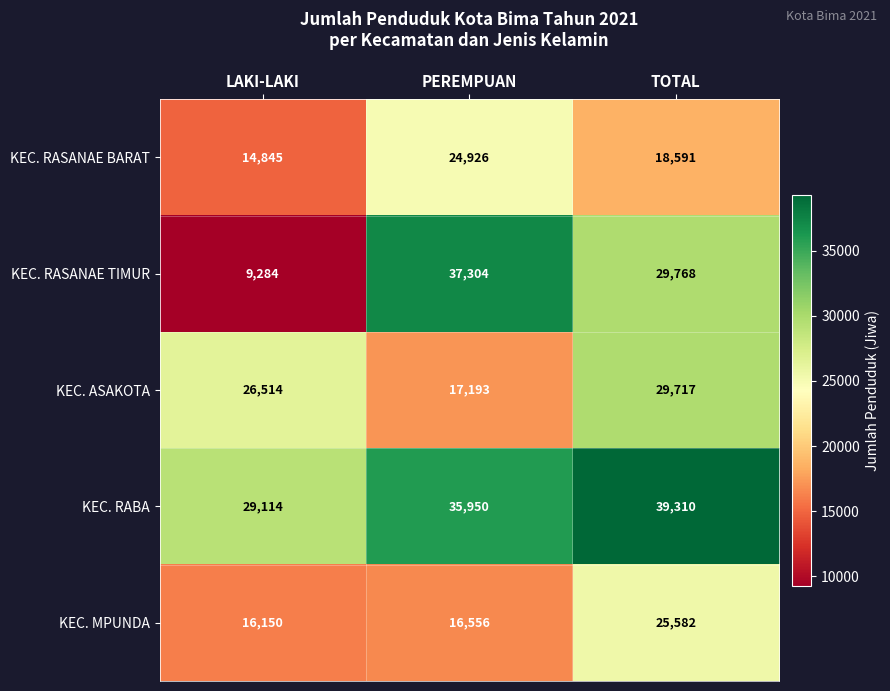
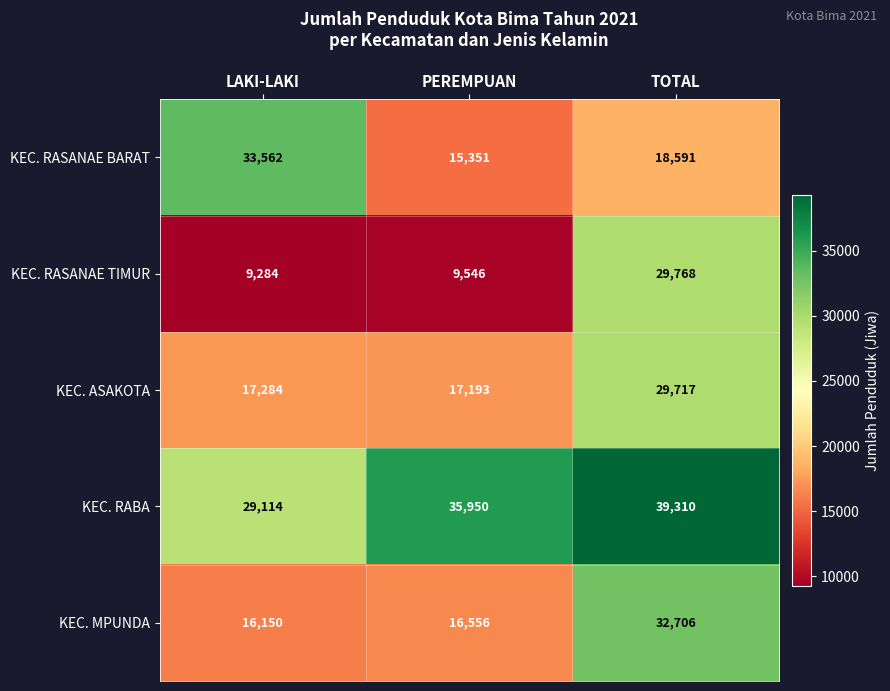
KEC. RASANAE BARAT, LAKI-LAKI: 14,845 -> 33,562
KEC. RASANAE BARAT, PEREMPUAN: 24,926 -> 15,351
KEC. RASANAE TIMUR, PEREMPUAN: 37,304 -> 9,546
KEC. ASAKOTA, LAKI-LAKI: 26,514 -> 17,284
KEC. MPUNDA, TOTAL: 25,582 -> 32,706
